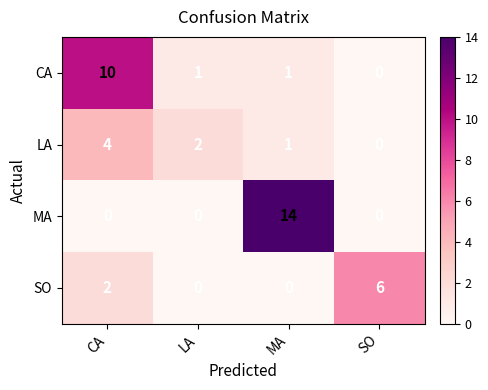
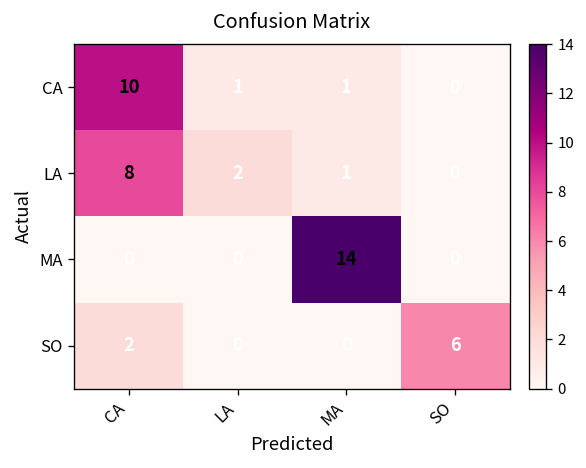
LA, CA: 4 -> 8
